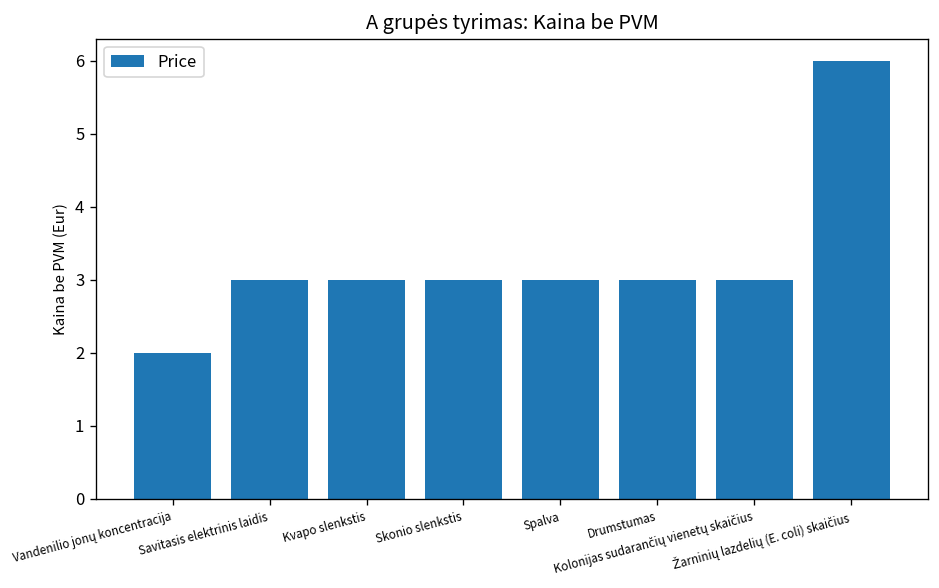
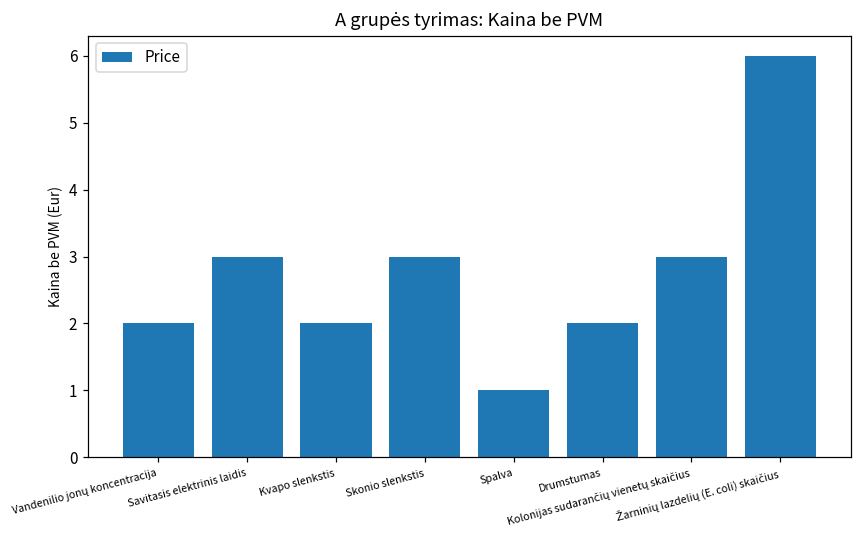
Kvapo slenkstis: 3 -> 2
Spalva: 3 -> 1
Drumstumas: 3 -> 2
